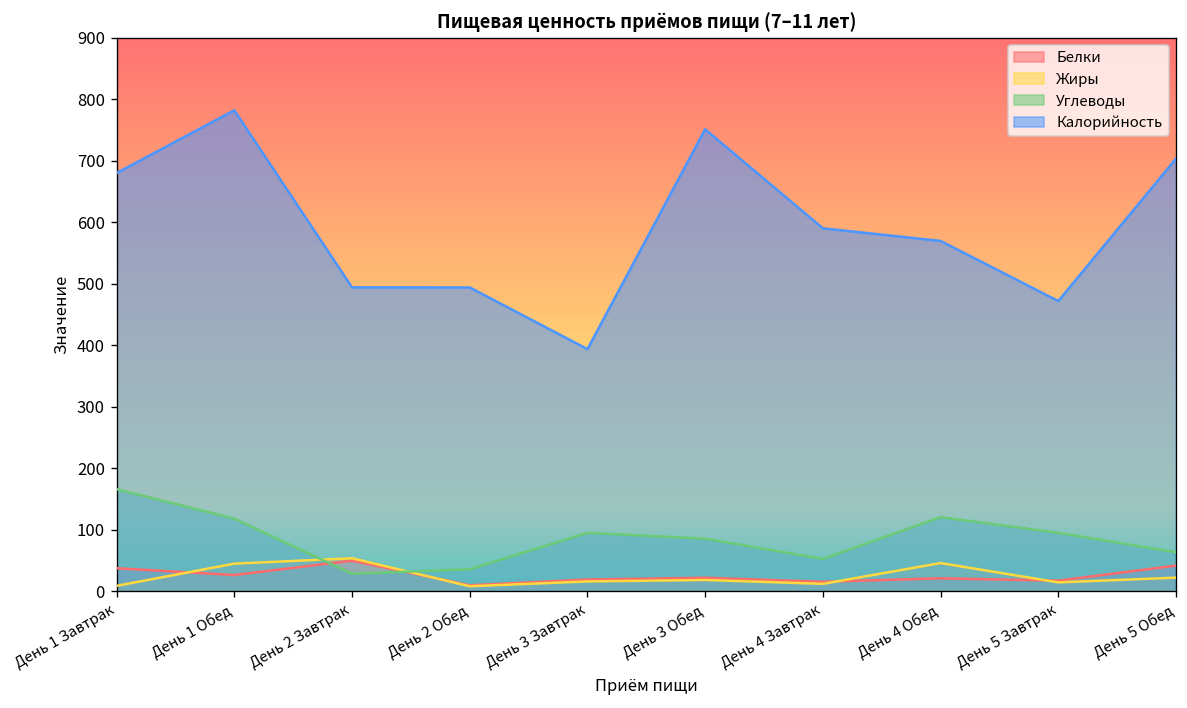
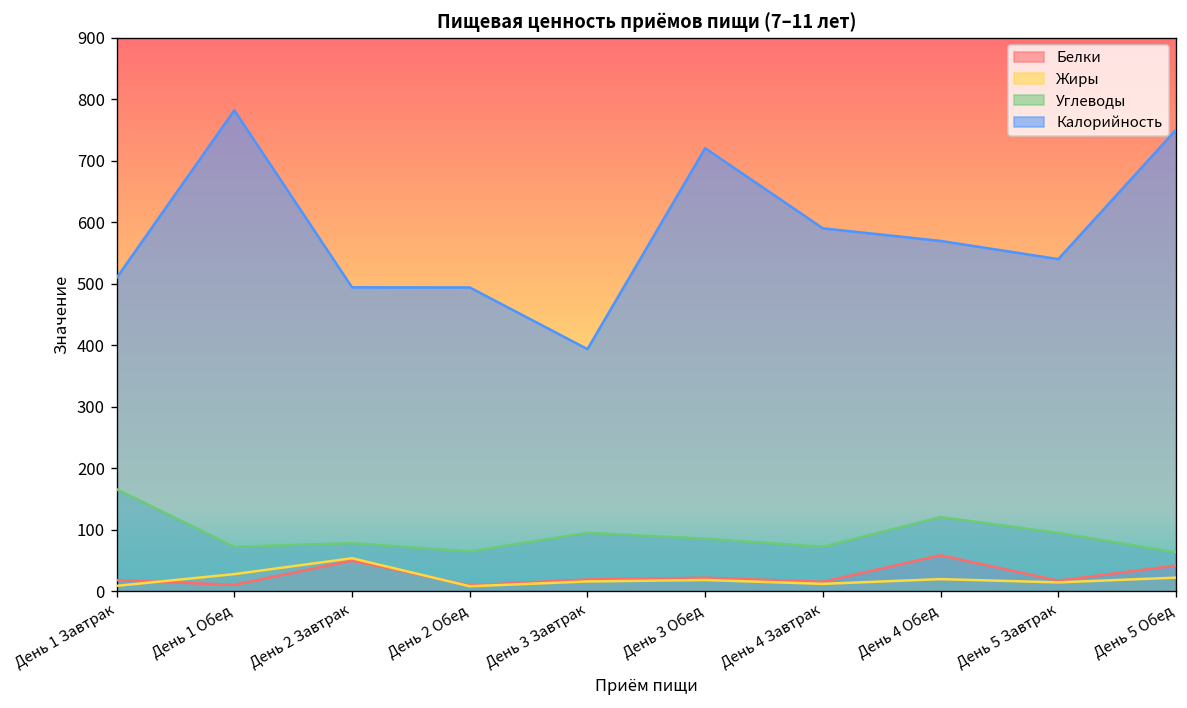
Белки, День 1 Завтрак: 40 -> 20
Калорийность, День 1 Завтрак: 680 -> 510
Белки, День 1 Обед: 30 -> 10
Жиры, День 1 Обед: 50 -> 30
Углеводы, День 1 Обед: 120 -> 70
Углеводы, День 2 Завтрак: 30 -> 80
Углеводы, День 2 Обед: 40 -> 70
Калорийность, День 3 Обед: 750 -> 720
Углеводы, День 4 Завтрак: 50 -> 70
Белки, День 4 Обед: 20 -> 60
Жиры, День 4 Обед: 50 -> 20
Калорийность, День 5 Завтрак: 470 -> 540
Калорийность, День 5 Обед: 700 -> 750
